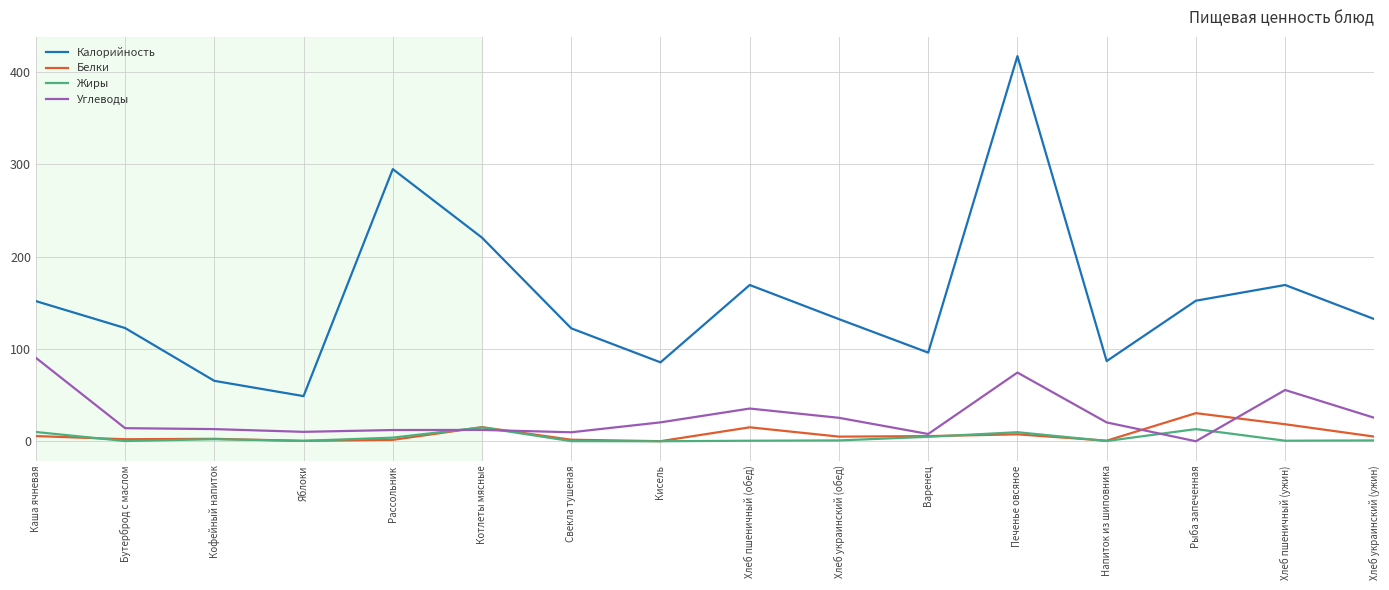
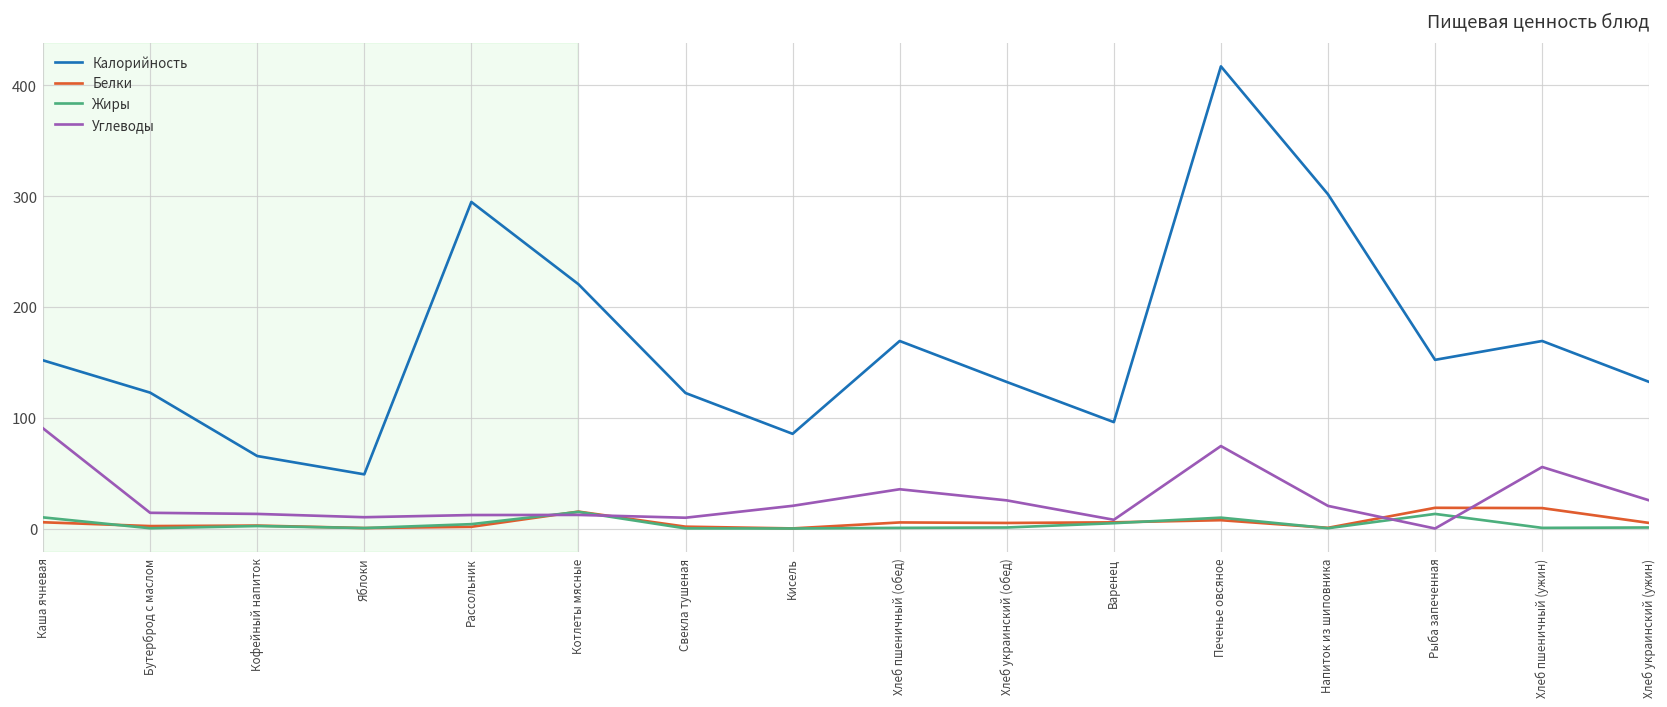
Белки, Хлеб пшеничный (обед): 20 -> 10
Калорийность, Напиток из шиповника: 90 -> 300
Белки, Рыба запеченная: 30 -> 20
